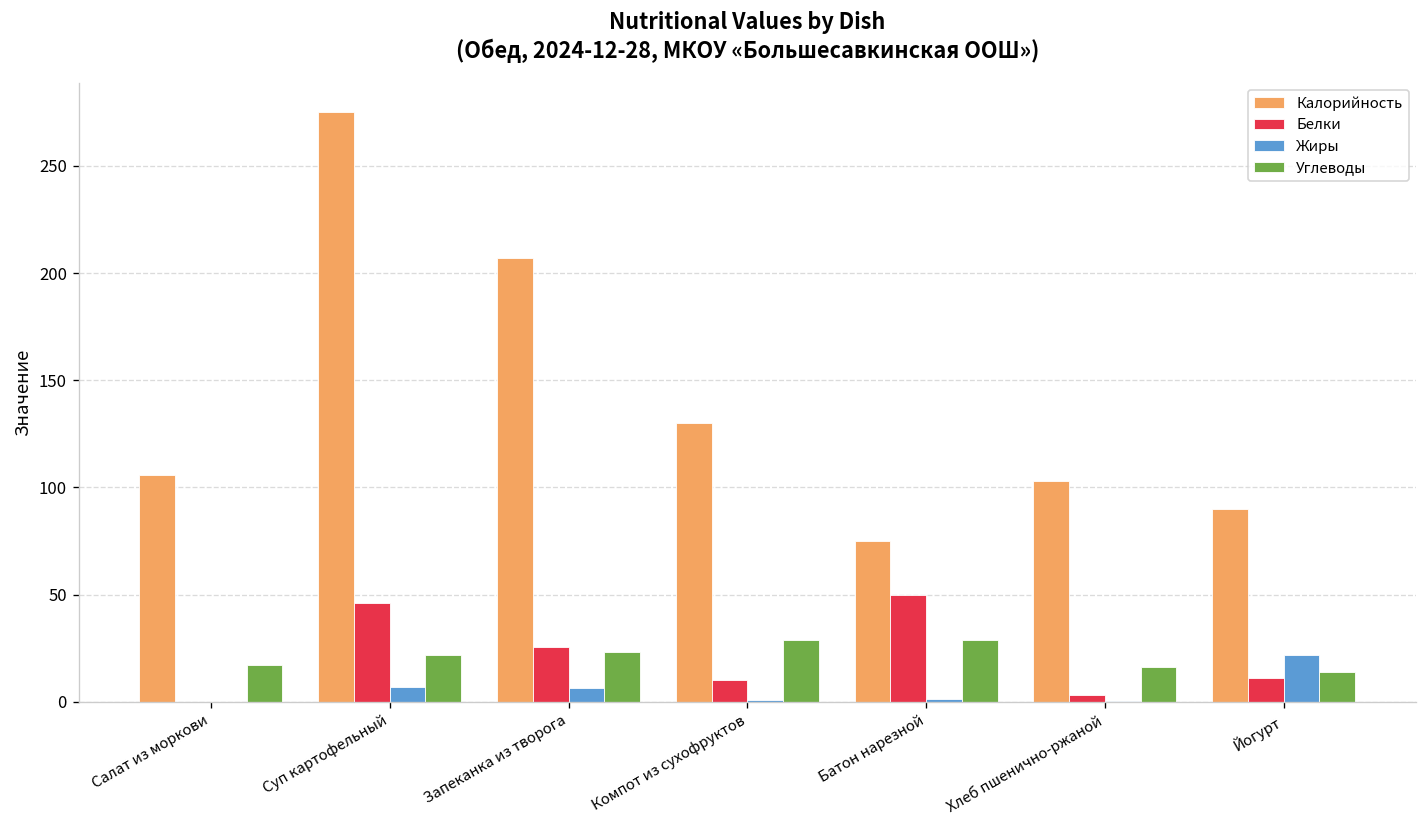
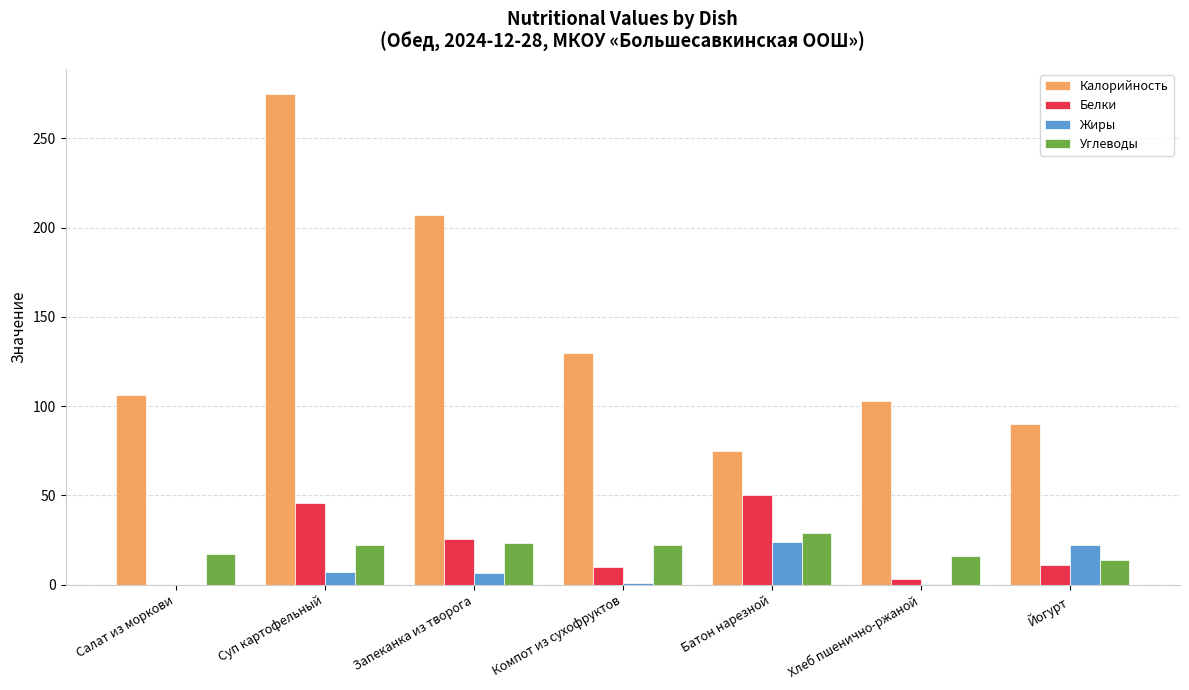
Углеводы, Компот из сухофруктов: 29 -> 22
Жиры, Батон нарезной: 1 -> 24
